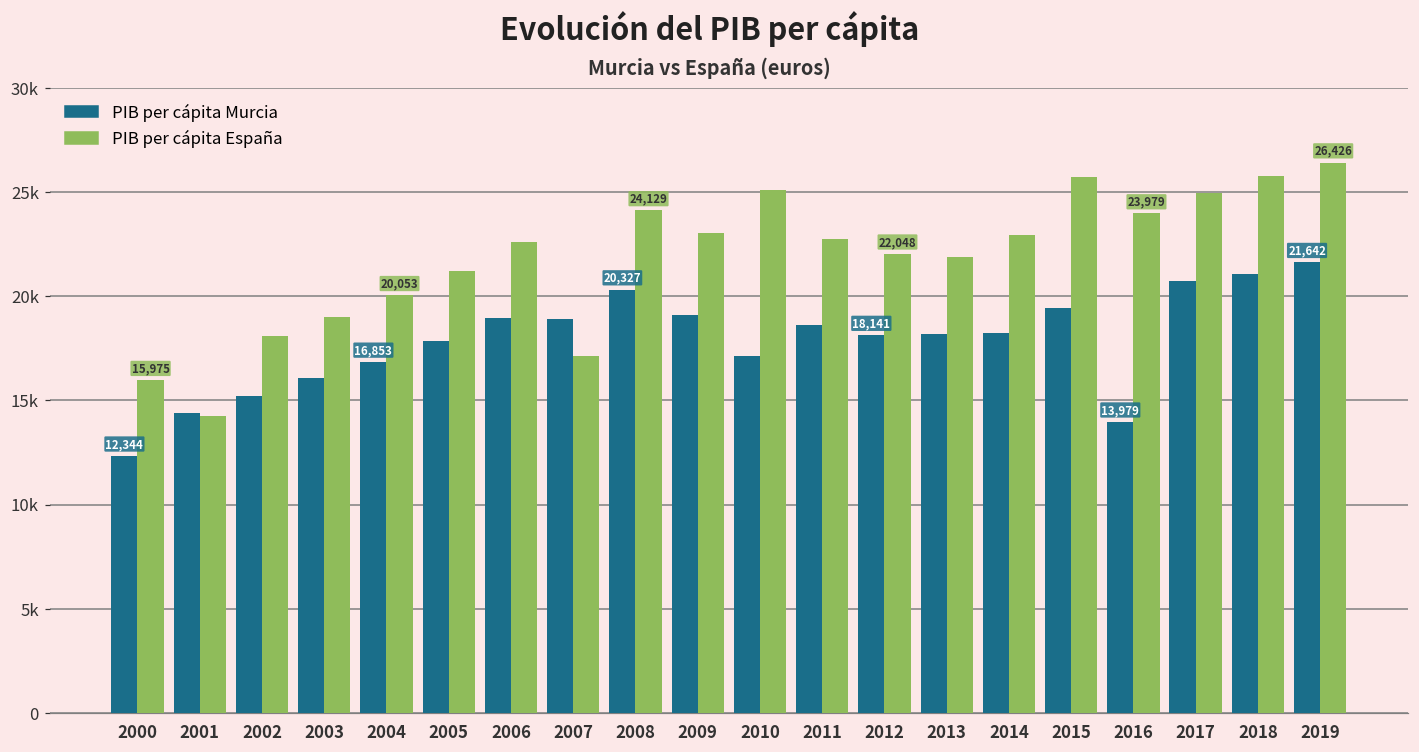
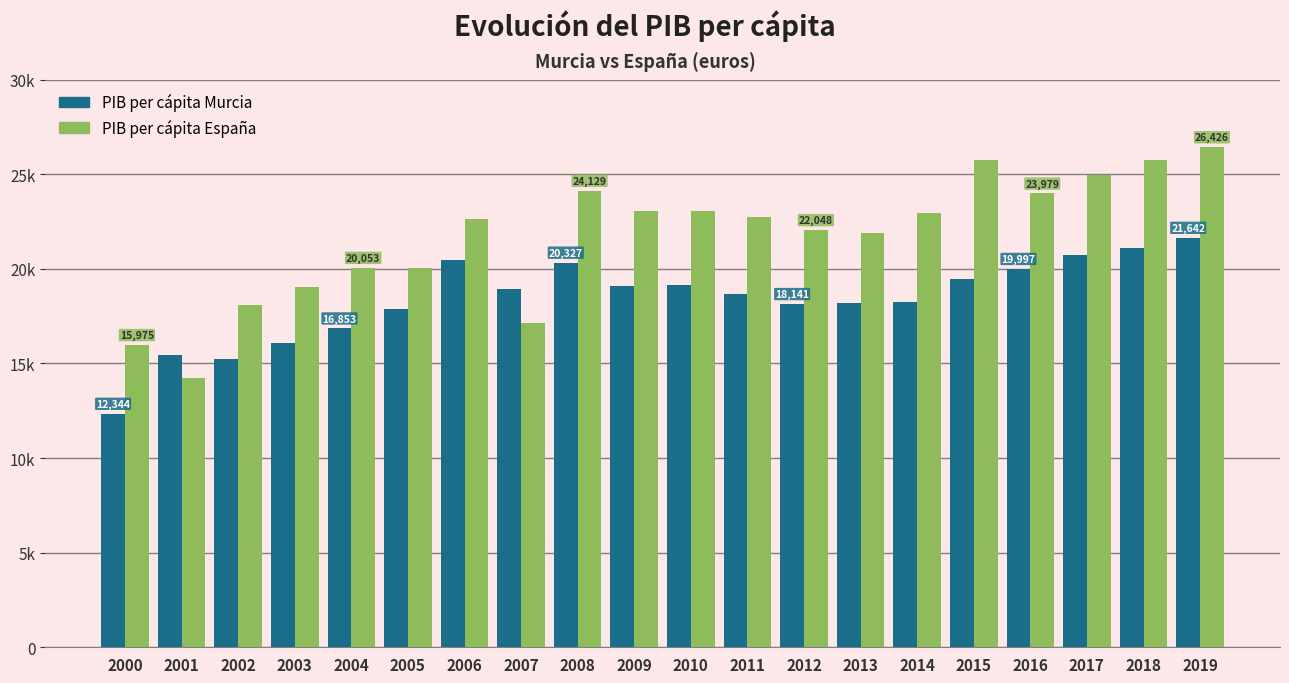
PIB per cápita Murcia, 2001: 14400 -> 15400
PIB per cápita España, 2005: 21200 -> 20000
PIB per cápita Murcia, 2006: 19000 -> 20500
PIB per cápita Murcia, 2010: 17200 -> 19200
PIB per cápita España, 2010: 25100 -> 23000
PIB per cápita Murcia, 2016: 13,979 -> 19,997
